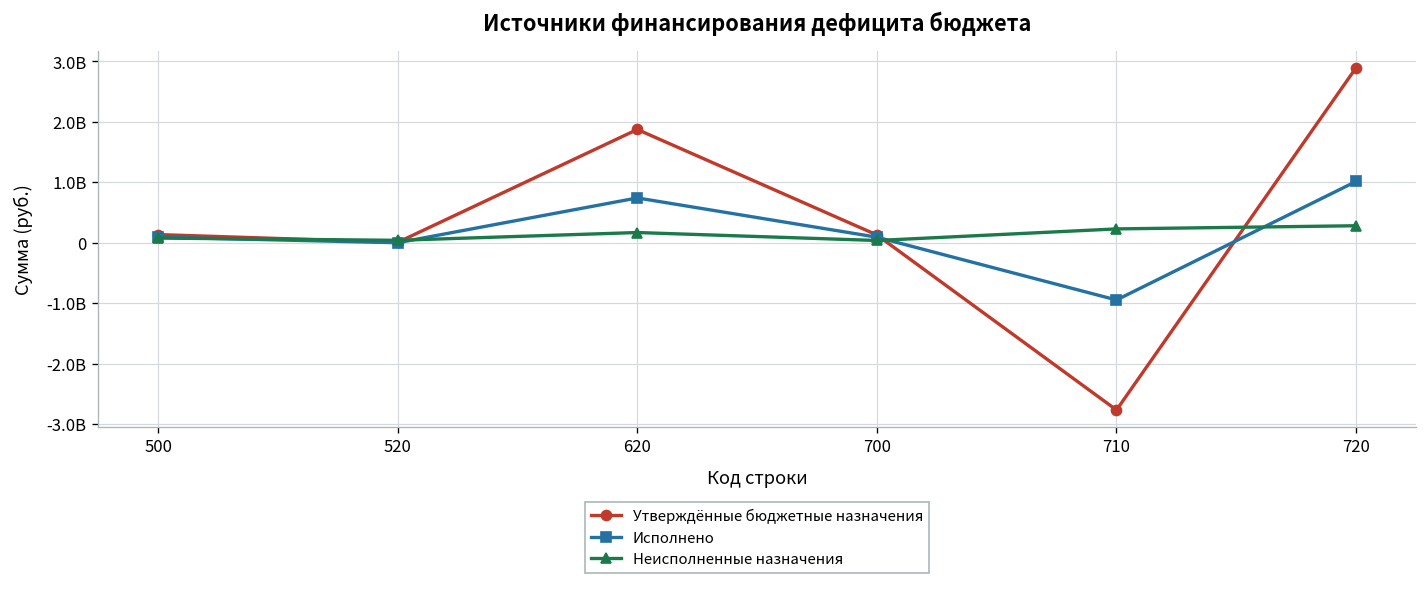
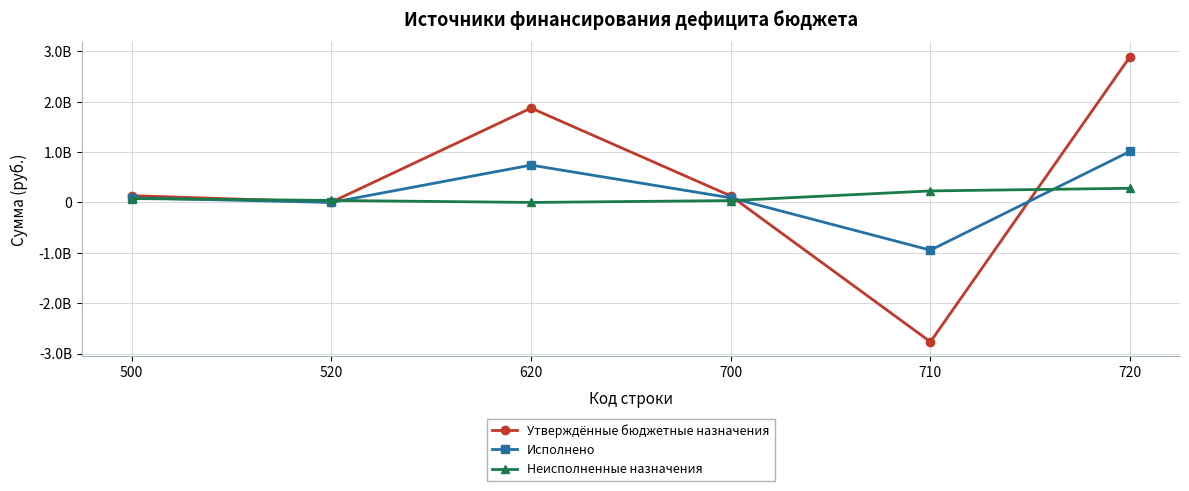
Неисполненные назначения, 620: 200000000 -> 0
